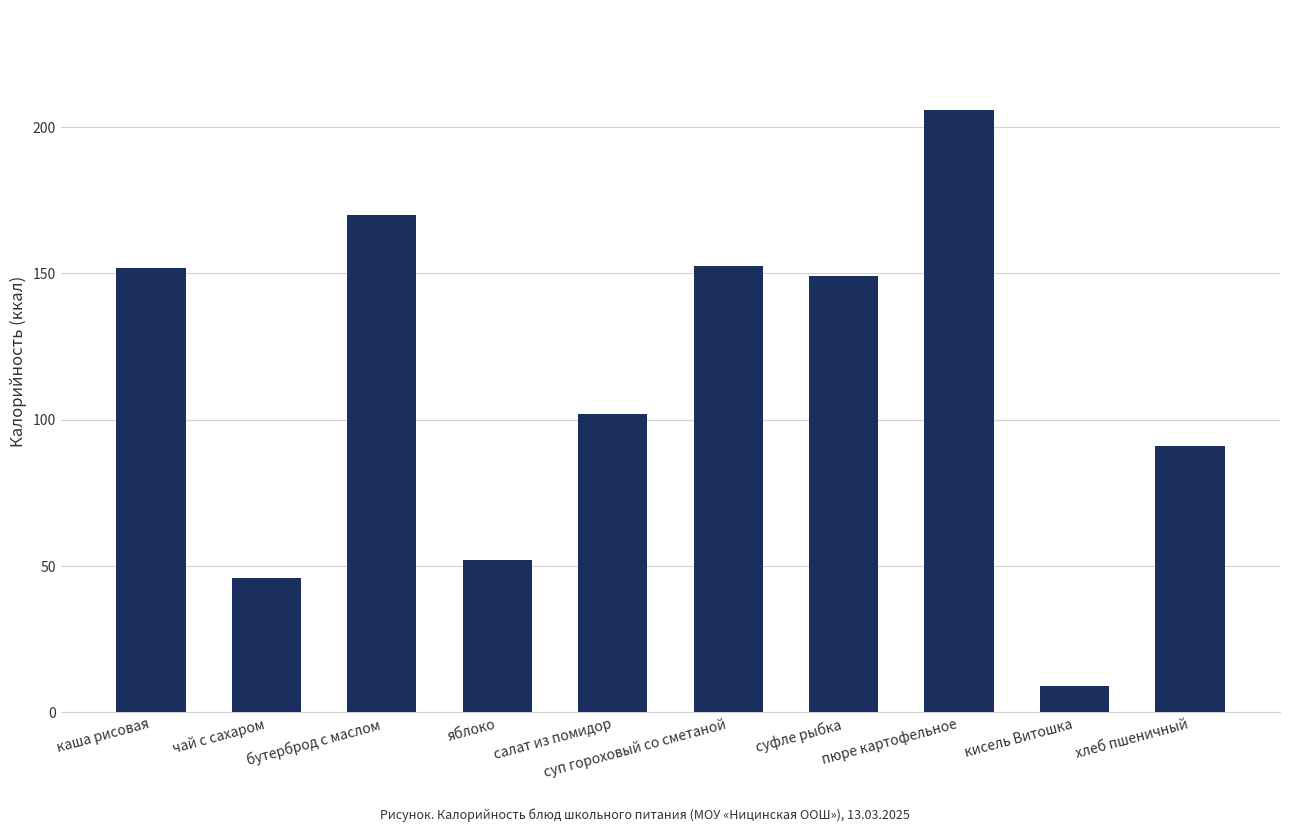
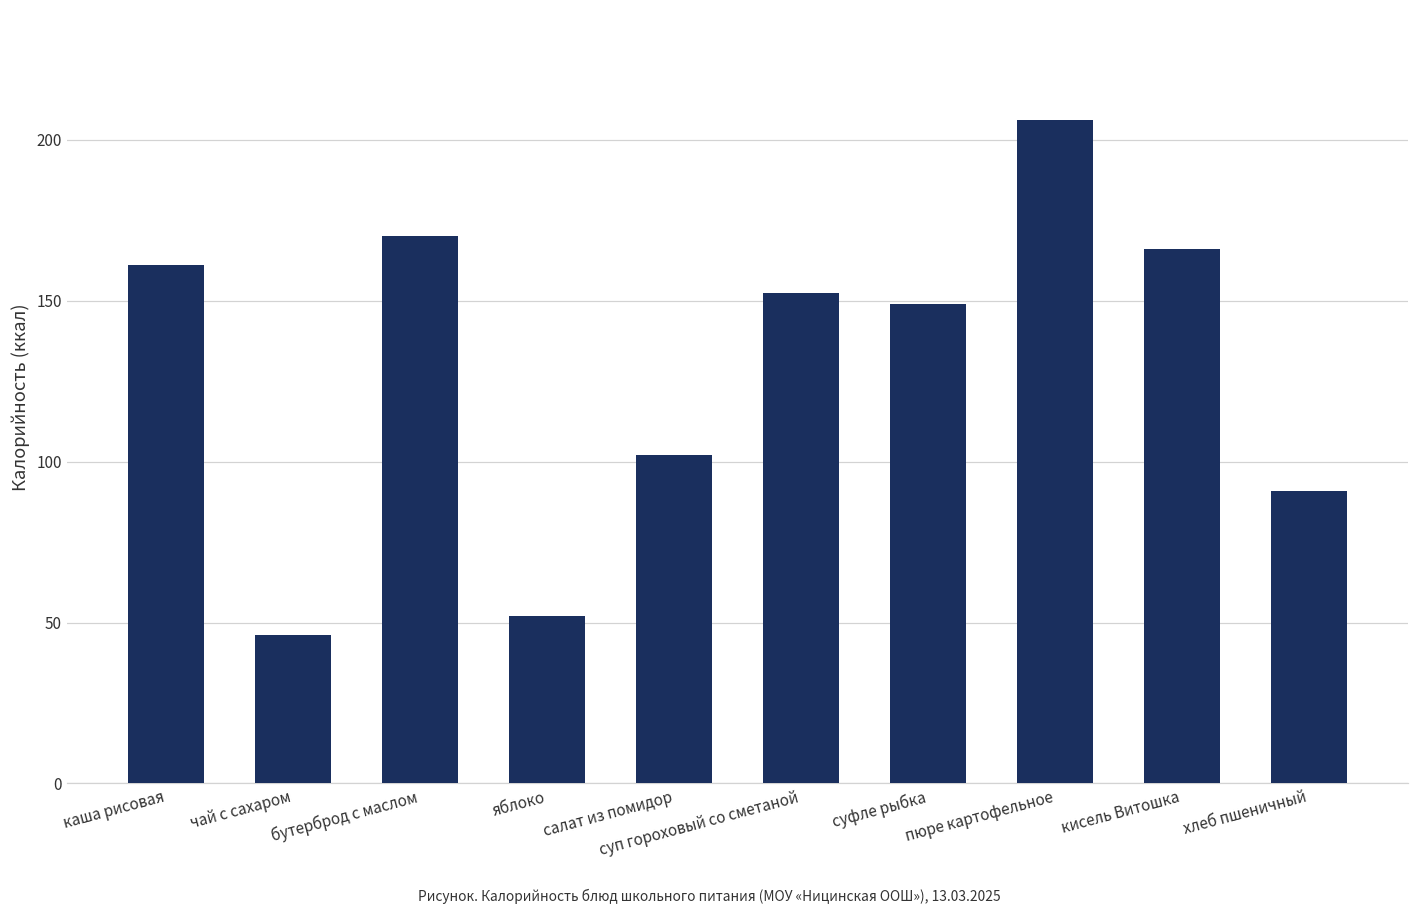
каша рисовая: 152 -> 161
кисель Витошка: 9 -> 166
